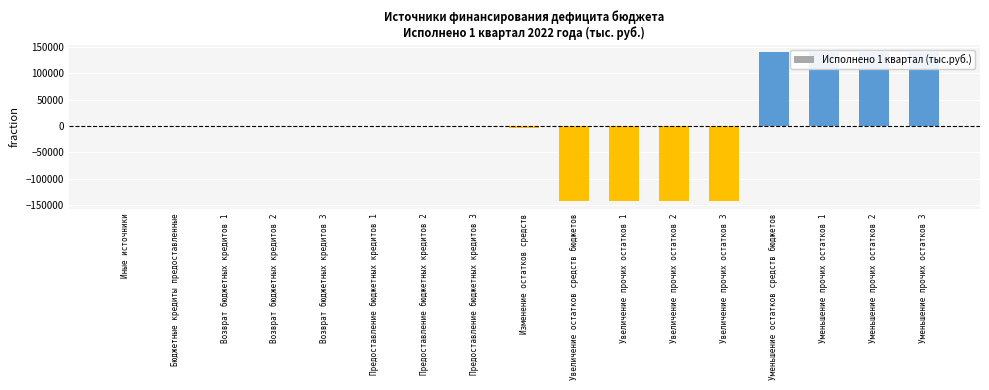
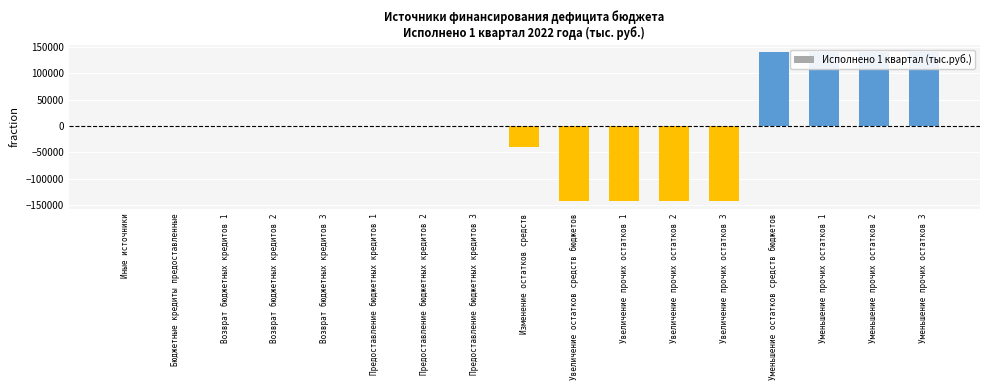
Изменение остатков средств: 0 -> -40000
